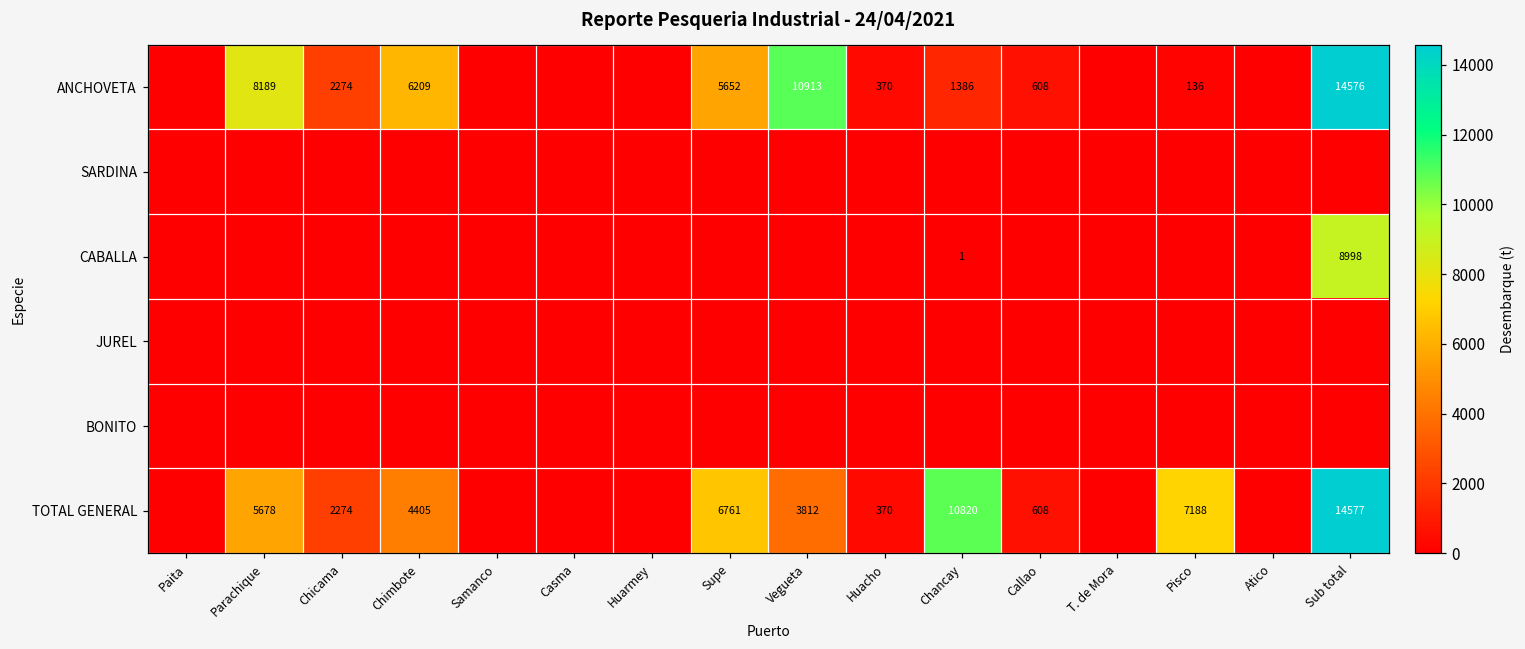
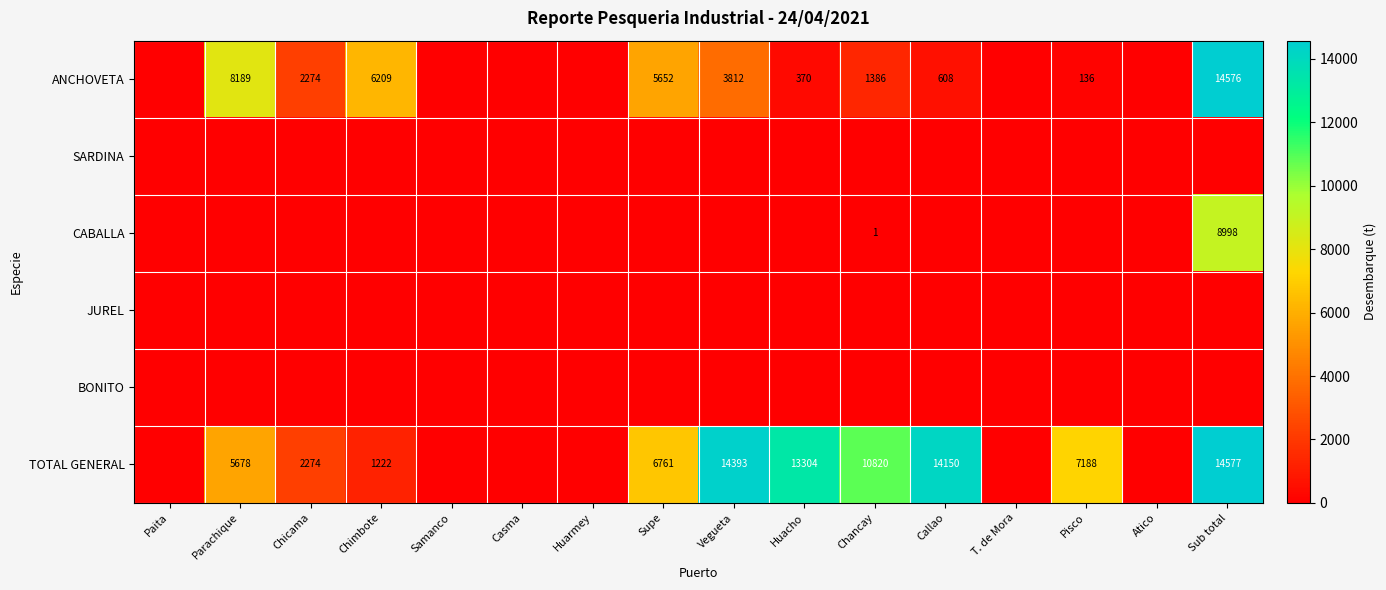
ANCHOVETA, Vegueta: 10913 -> 3812
TOTAL GENERAL, Chimbote: 4405 -> 1222
TOTAL GENERAL, Vegueta: 3812 -> 14393
TOTAL GENERAL, Huacho: 370 -> 13304
TOTAL GENERAL, Callao: 608 -> 14150
